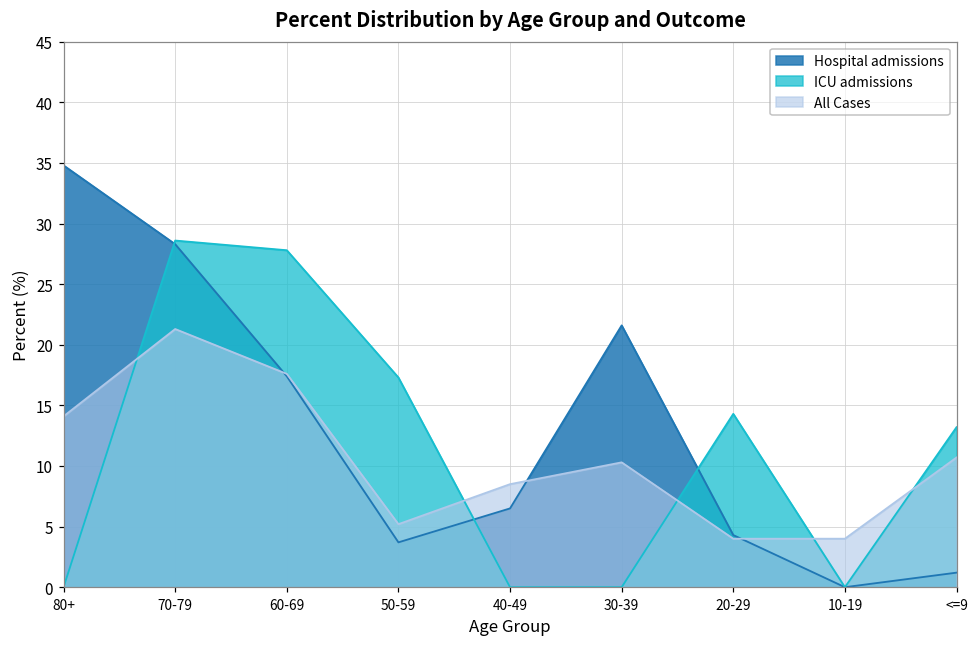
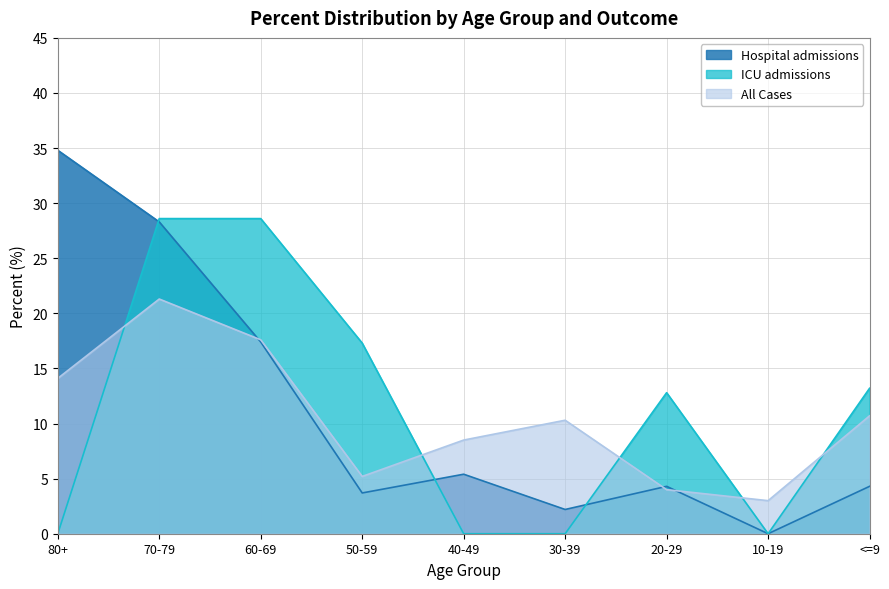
ICU admissions, 60-69: 27.8 -> 28.6
Hospital admissions, 40-49: 6.5 -> 5.4
Hospital admissions, 30-39: 21.6 -> 2.2
ICU admissions, 20-29: 14.3 -> 12.8
All Cases, 10-19: 4 -> 3
Hospital admissions, <=9: 1.2 -> 4.3
